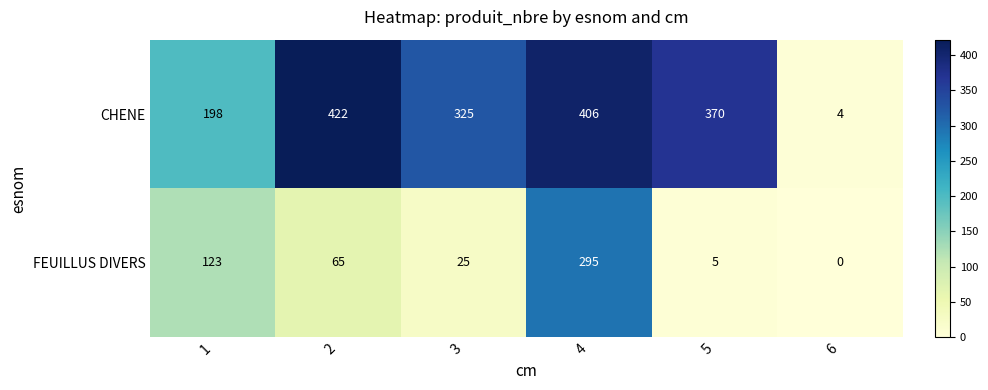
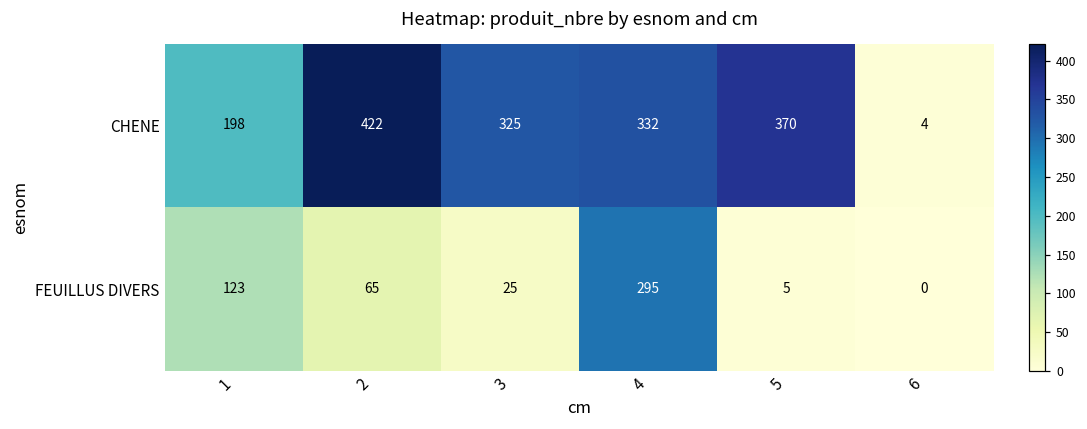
CHENE, 4: 406 -> 332
